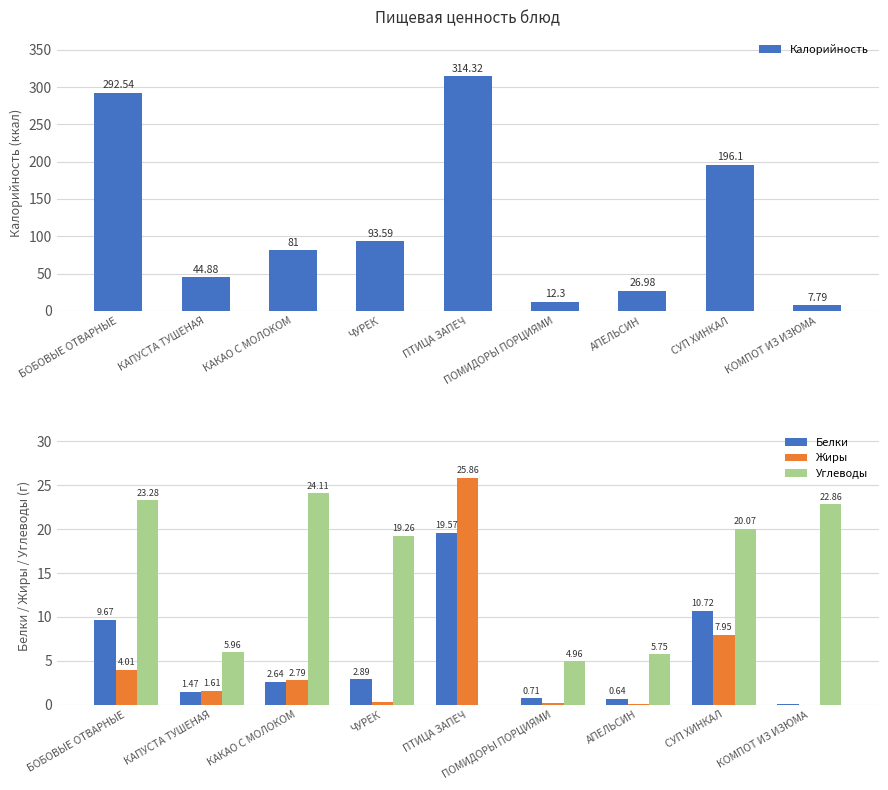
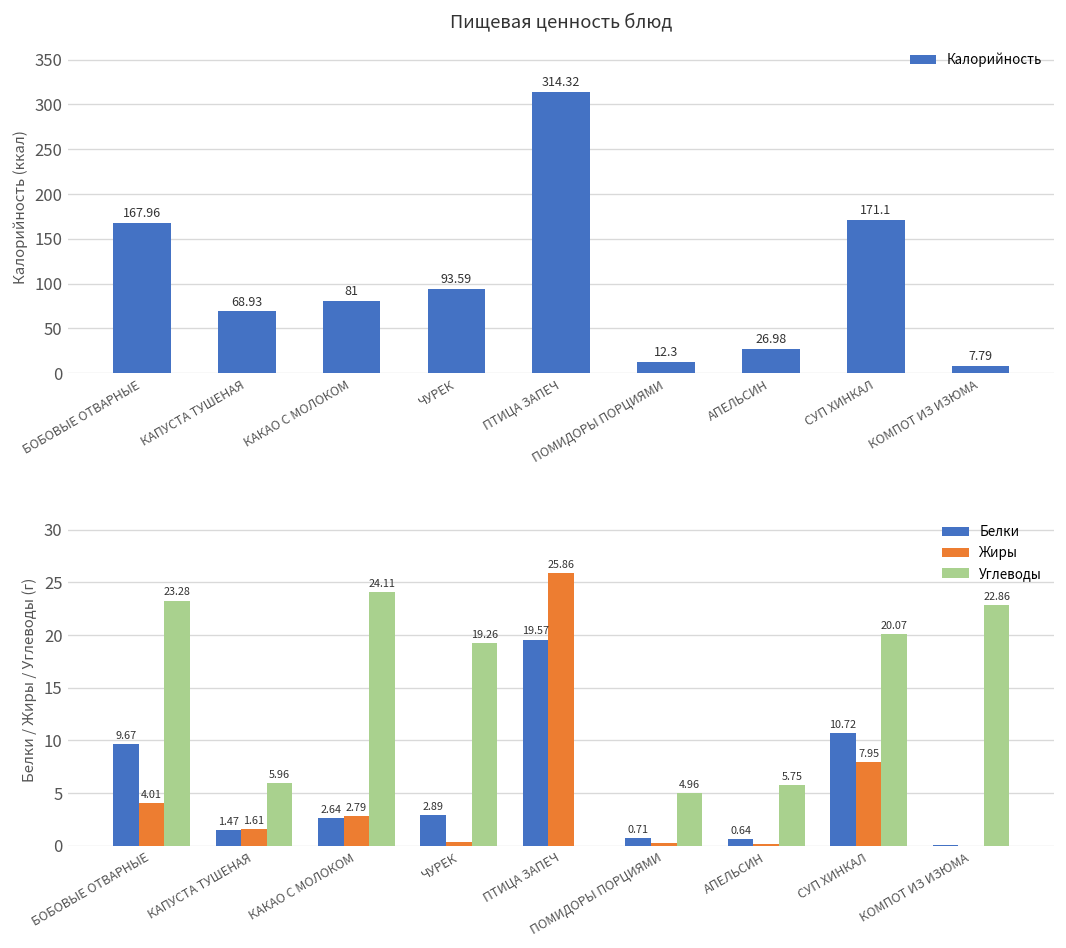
Пищевая ценность блюд, БОБОВЫЕ ОТВАРНЫЕ: 292.54 -> 167.96
Пищевая ценность блюд, КАПУСТА ТУШЕНАЯ: 44.88 -> 68.93
Пищевая ценность блюд, СУП ХИНКАЛ: 196.1 -> 171.1
